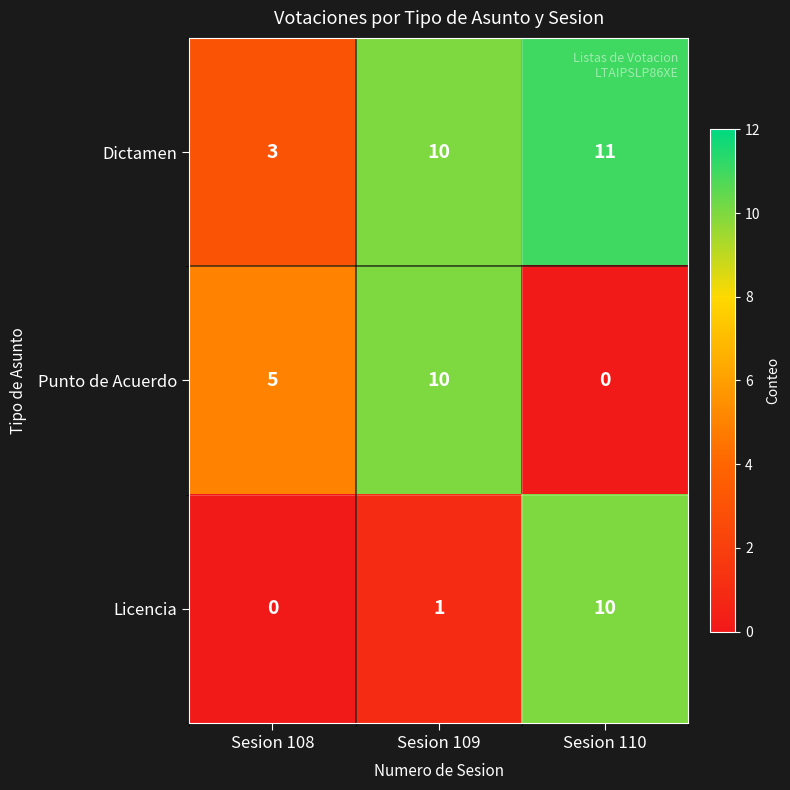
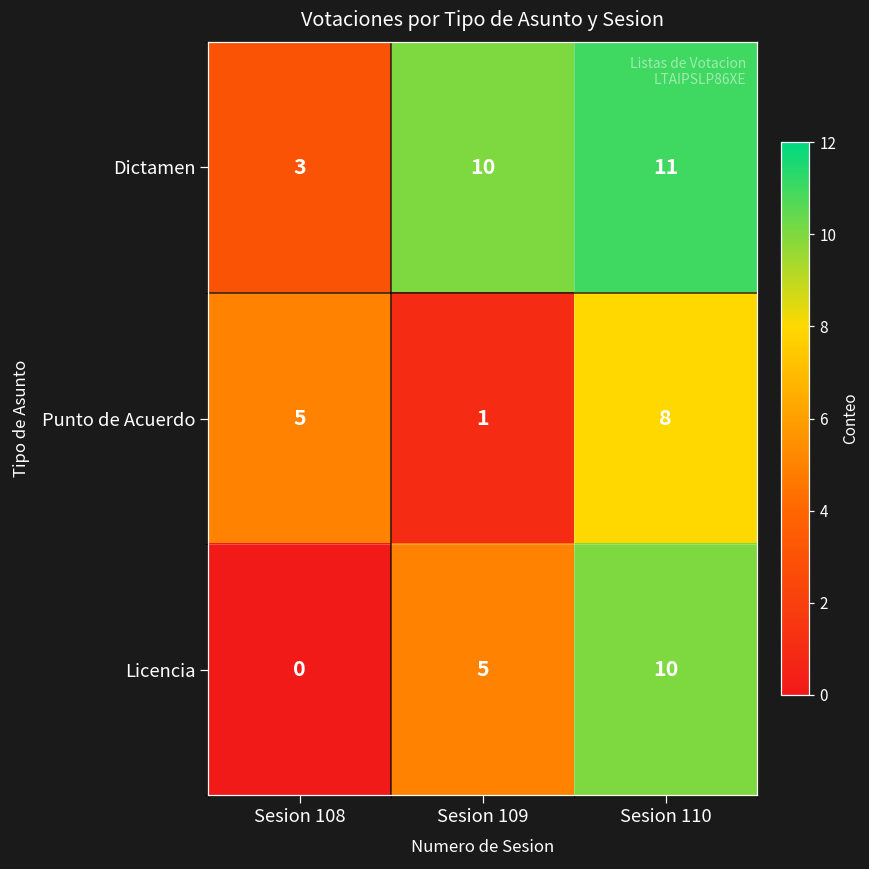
Punto de Acuerdo, Sesion 109: 10 -> 1
Punto de Acuerdo, Sesion 110: 0 -> 8
Licencia, Sesion 109: 1 -> 5
